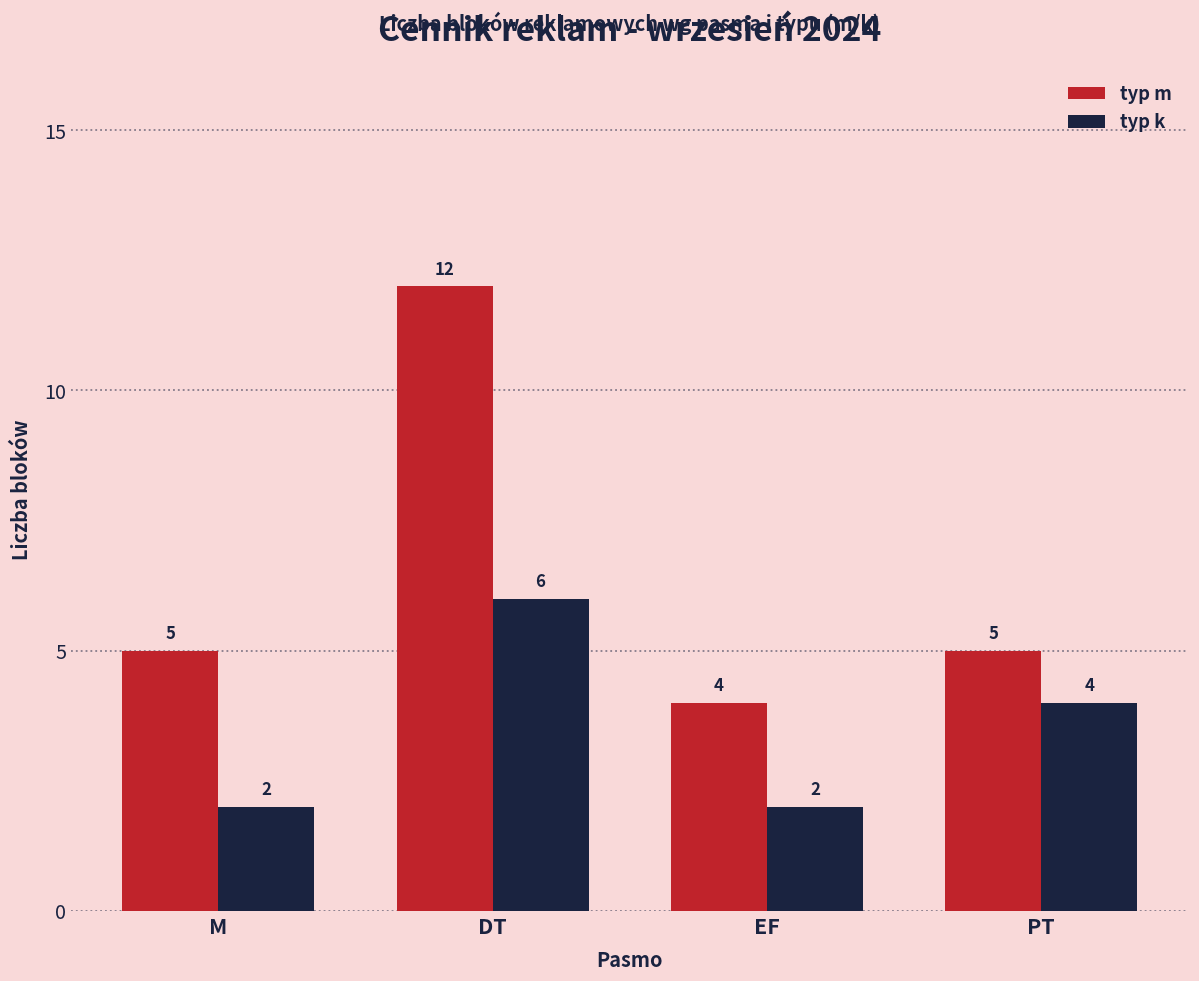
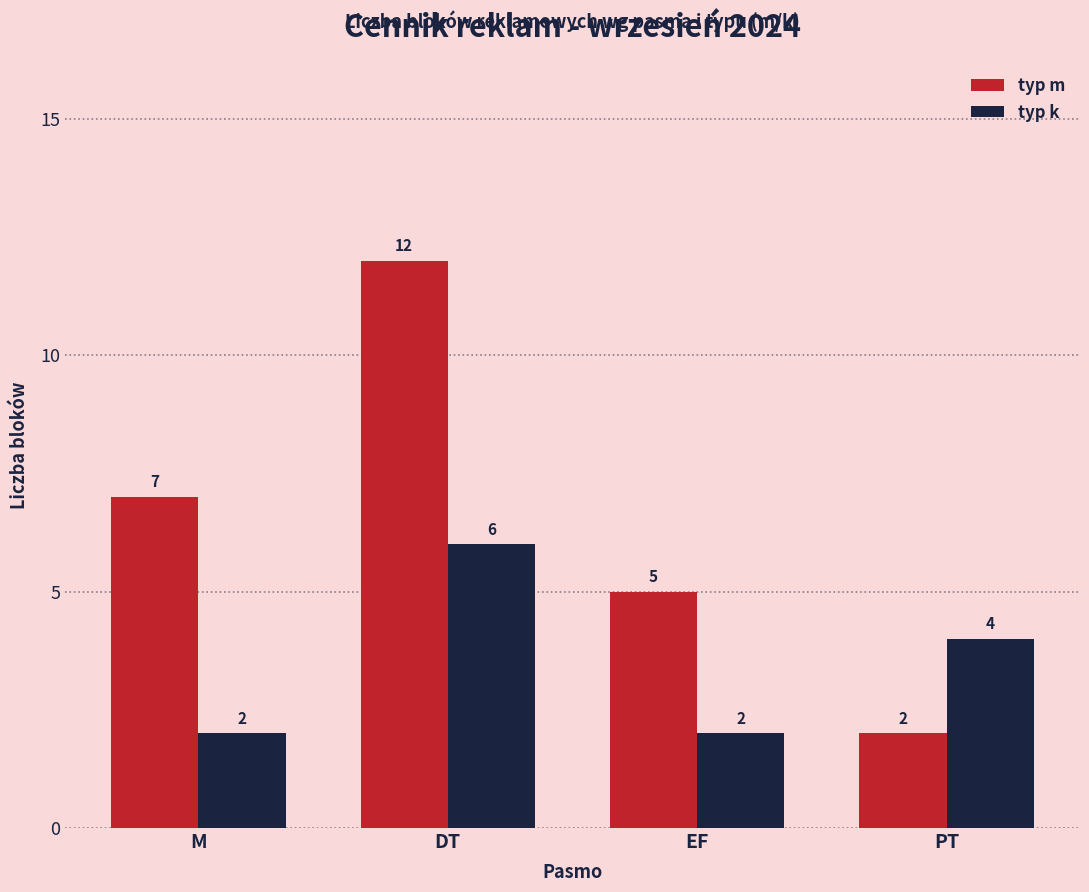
typ m, M: 5 -> 7
typ m, EF: 4 -> 5
typ m, PT: 5 -> 2
